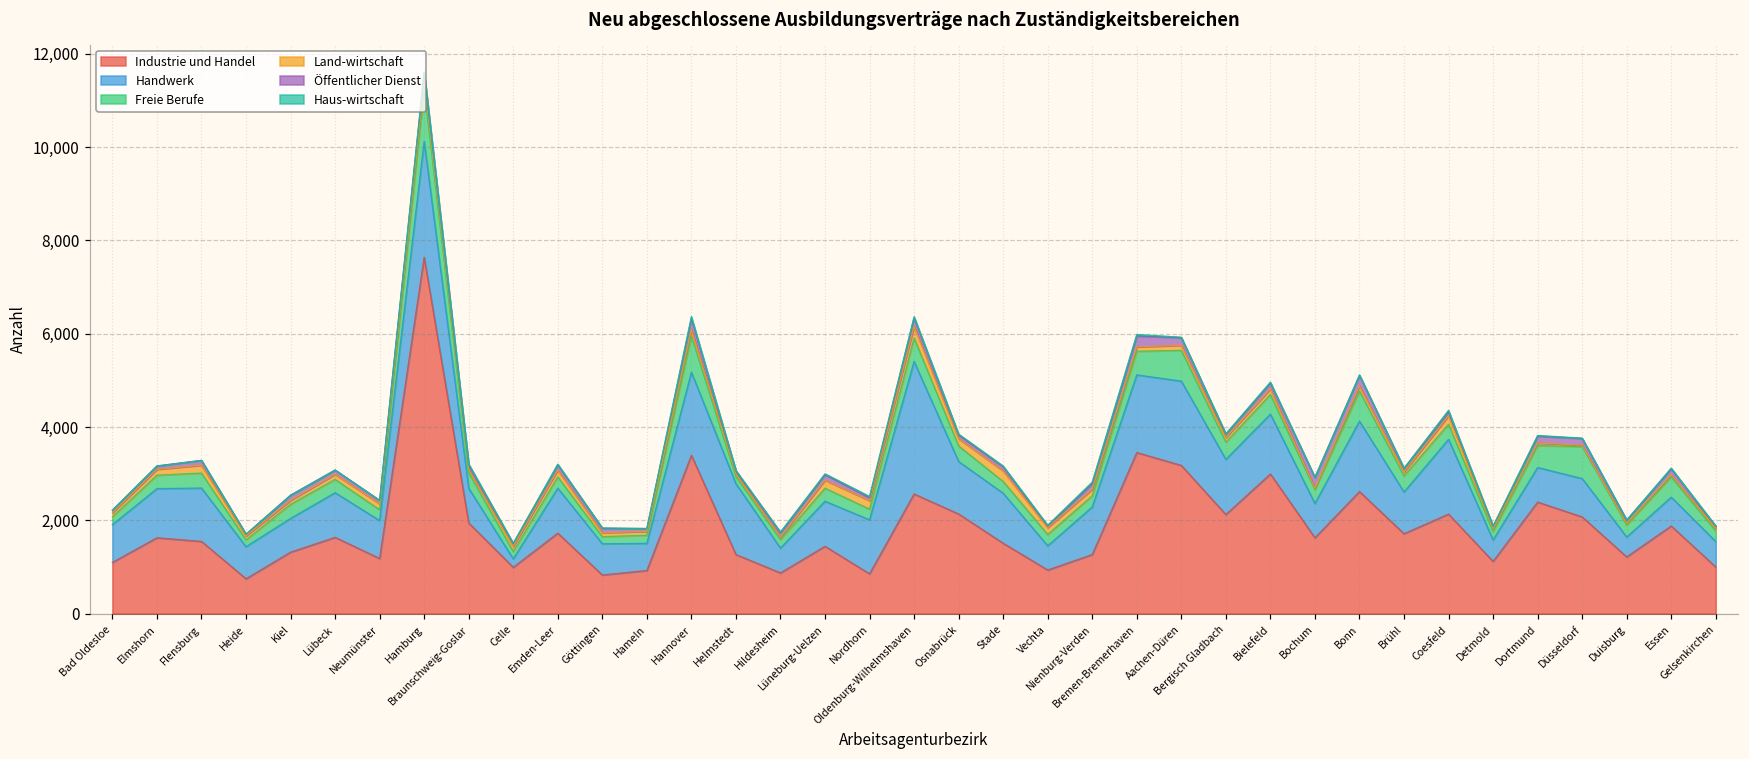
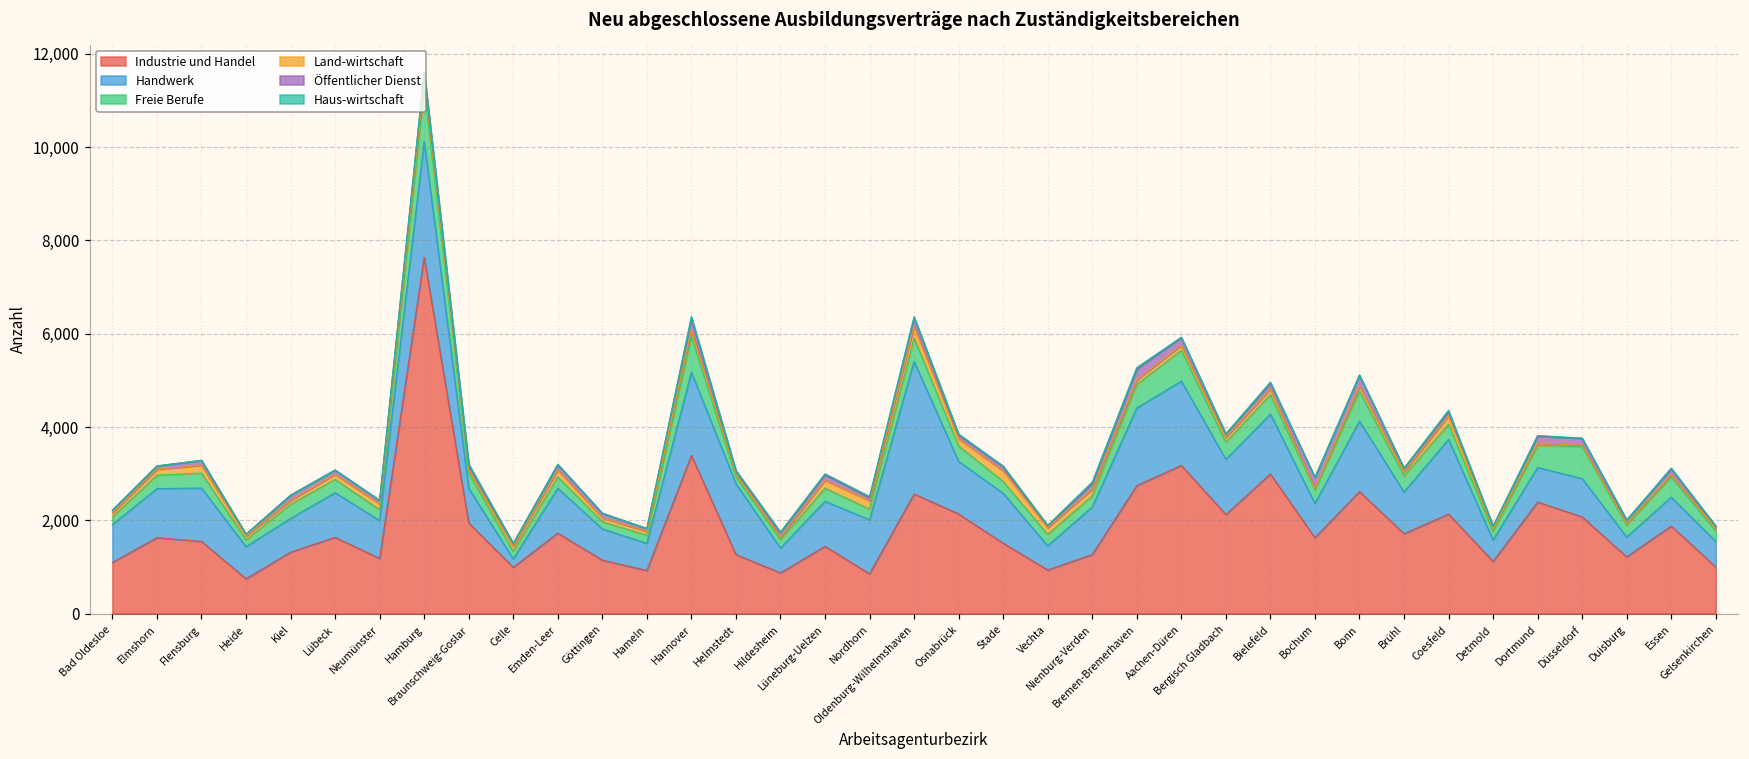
Industrie und Handel, Göttingen: 800 -> 1,100
Industrie und Handel, Bremen-Bremerhaven: 3,500 -> 2,700
